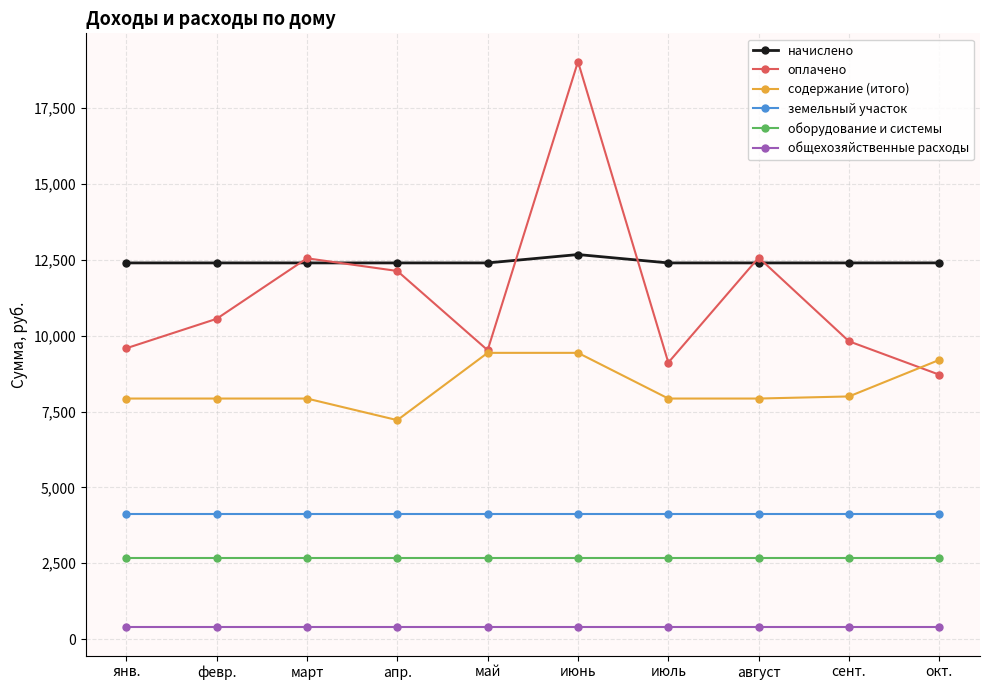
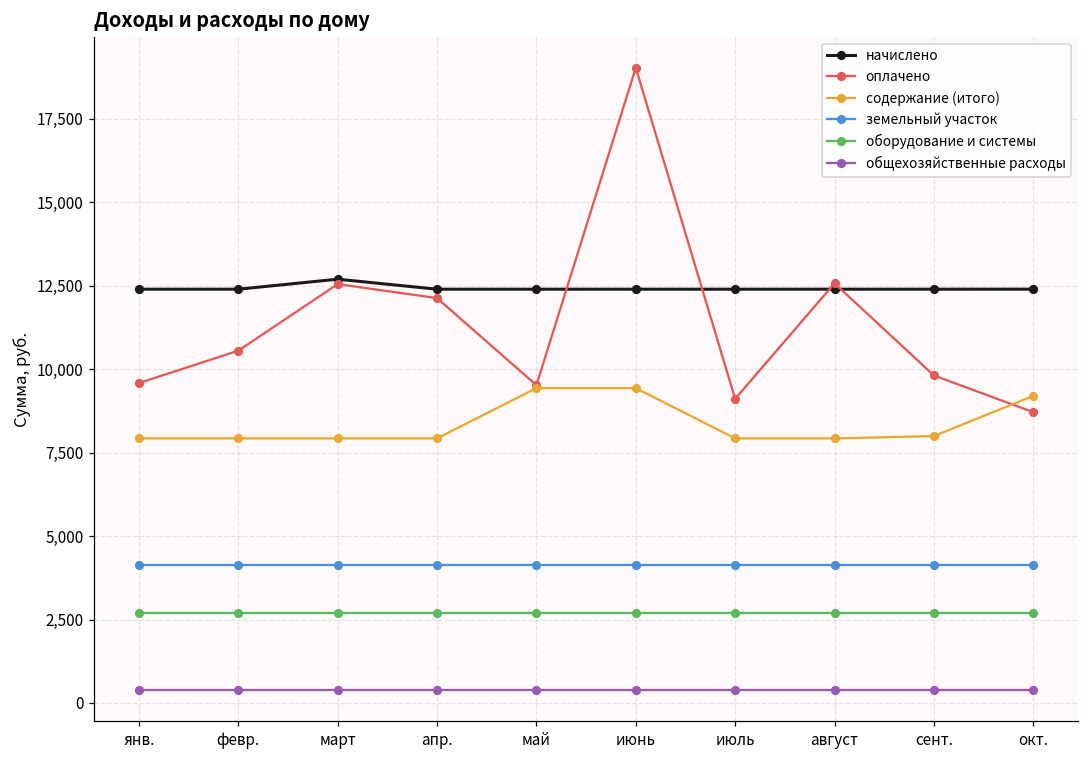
начислено, март: 12,400 -> 12,700
содержание (итого), апр.: 7,200 -> 7,900
начислено, июнь: 12,700 -> 12,400
